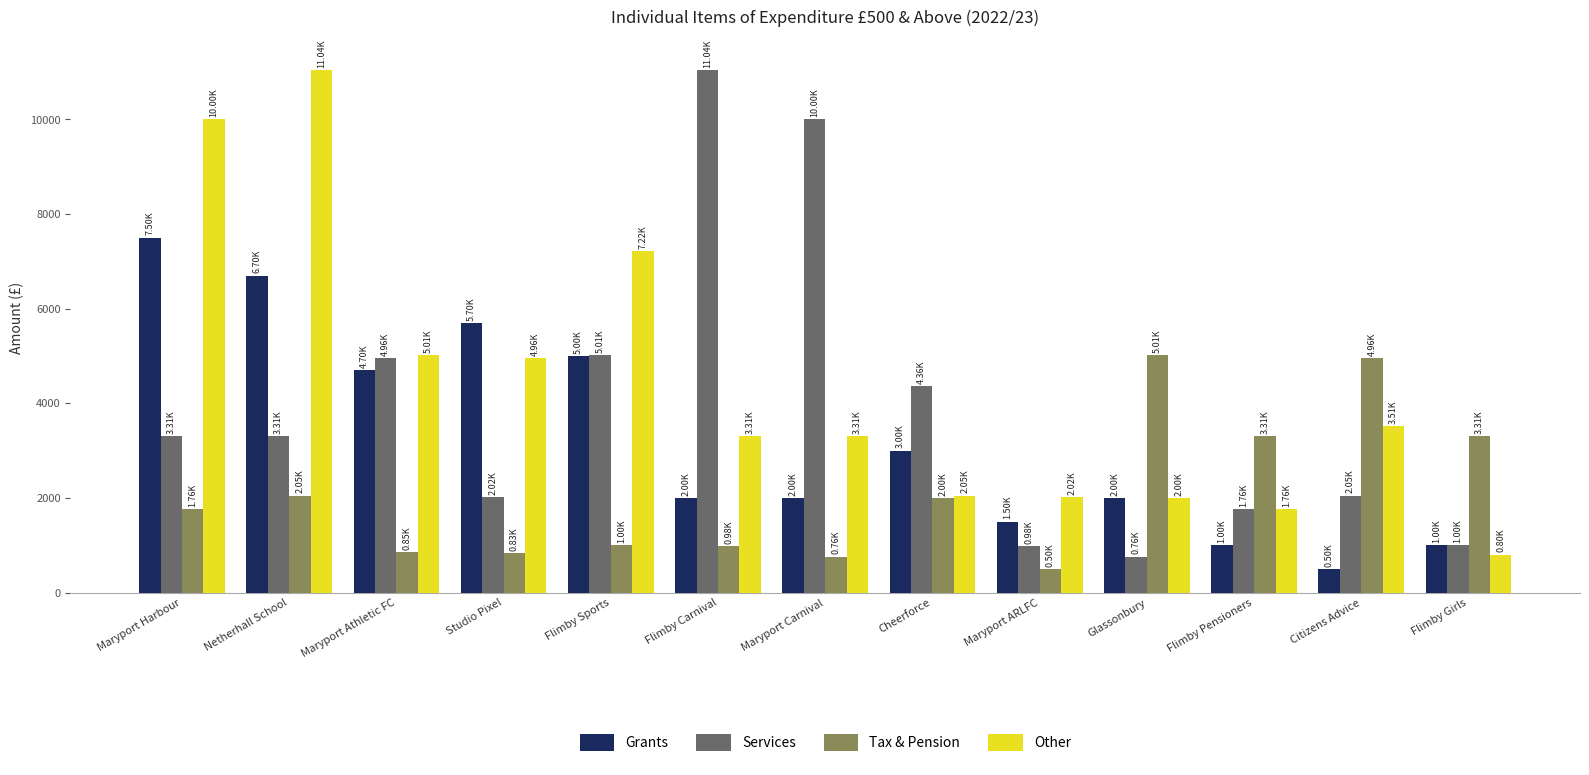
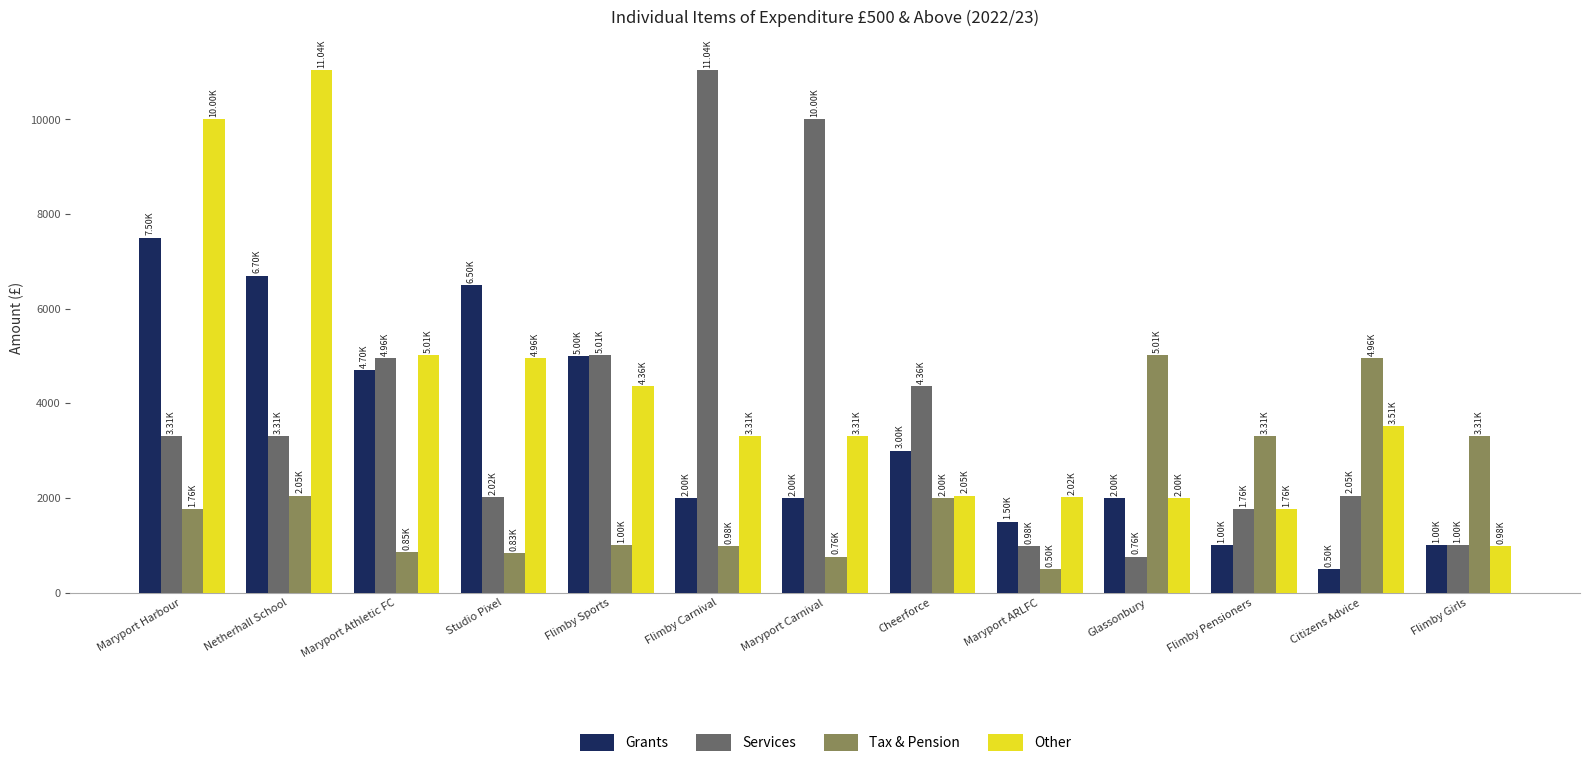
Grants, Studio Pixel: 5.70K -> 6.50K
Other, Flimby Sports: 7.22K -> 4.36K
Other, Flimby Girls: 0.80K -> 0.98K
